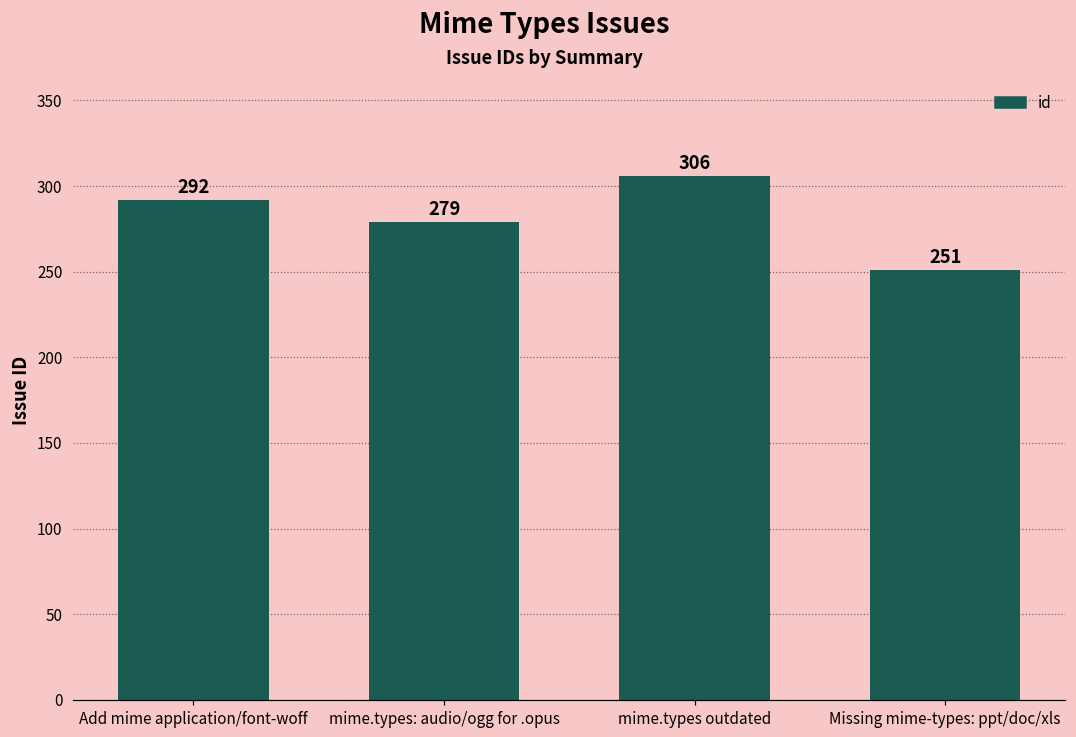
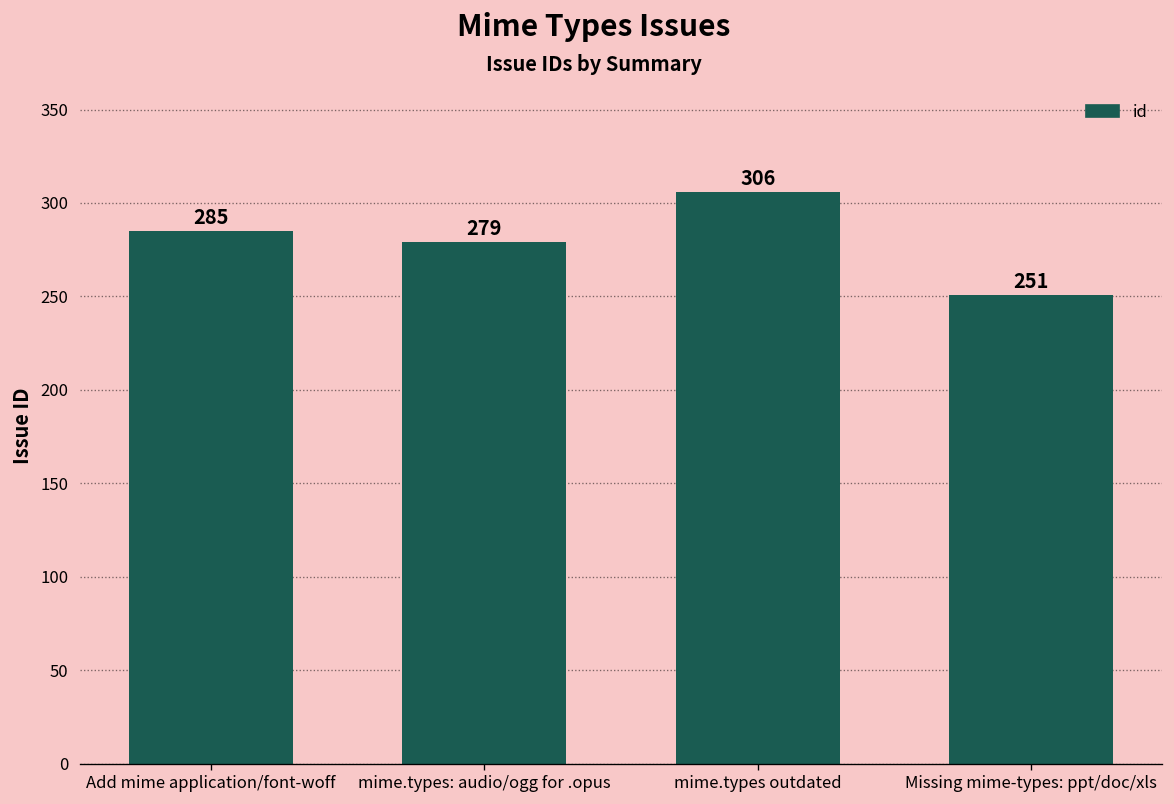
Add mime application/font-woff: 292 -> 285
